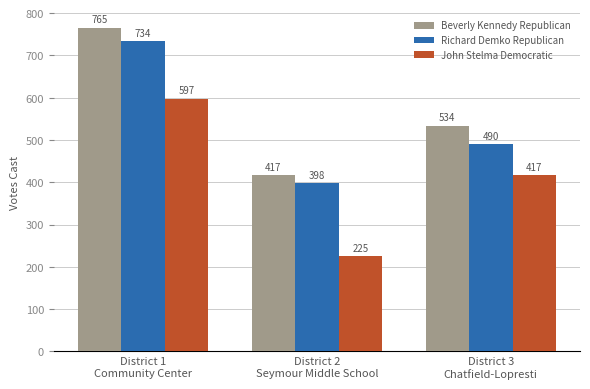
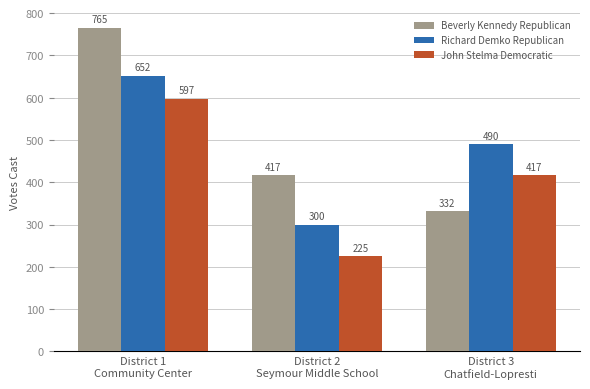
Richard Demko Republican, District 1 Community Center: 734 -> 652
Richard Demko Republican, District 2 Seymour Middle School: 398 -> 300
Beverly Kennedy Republican, District 3 Chatfield-Lopresti: 534 -> 332
